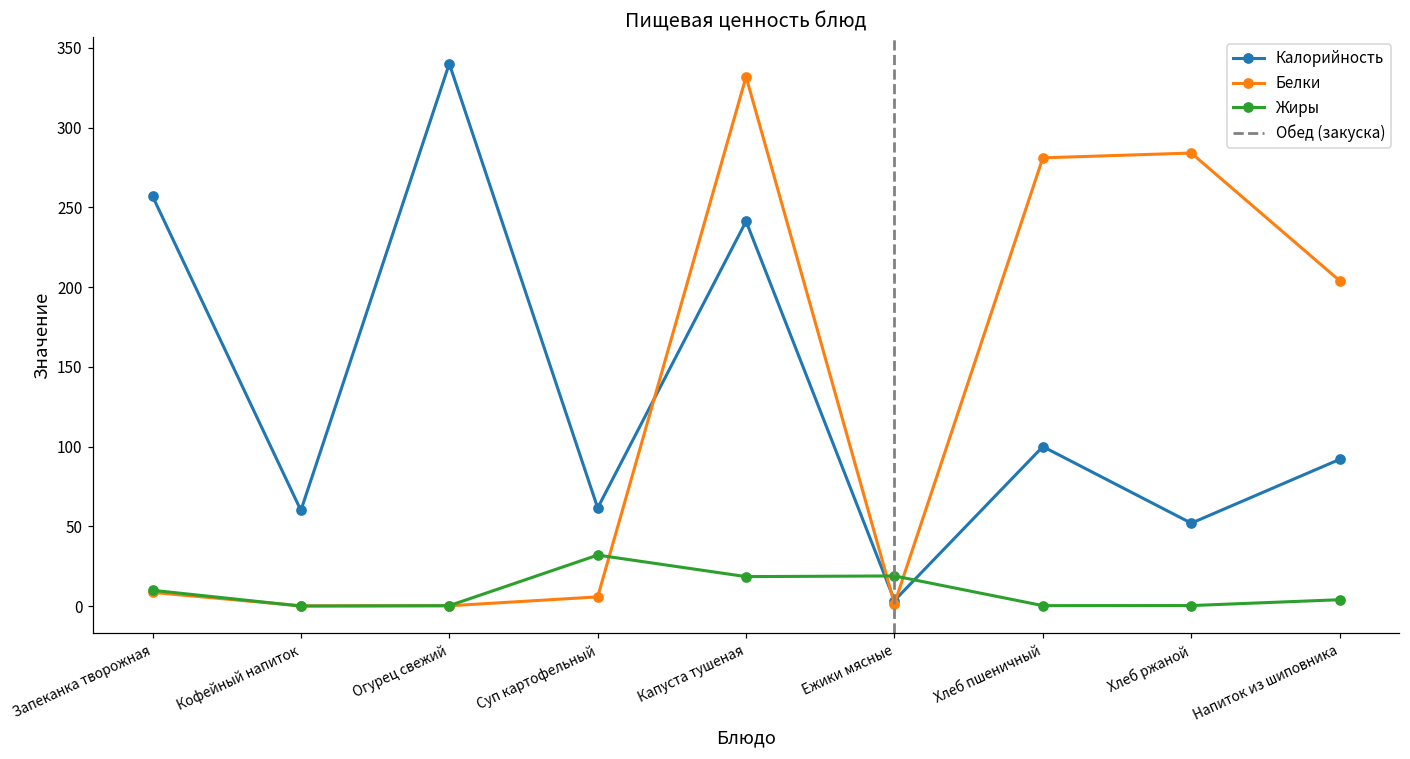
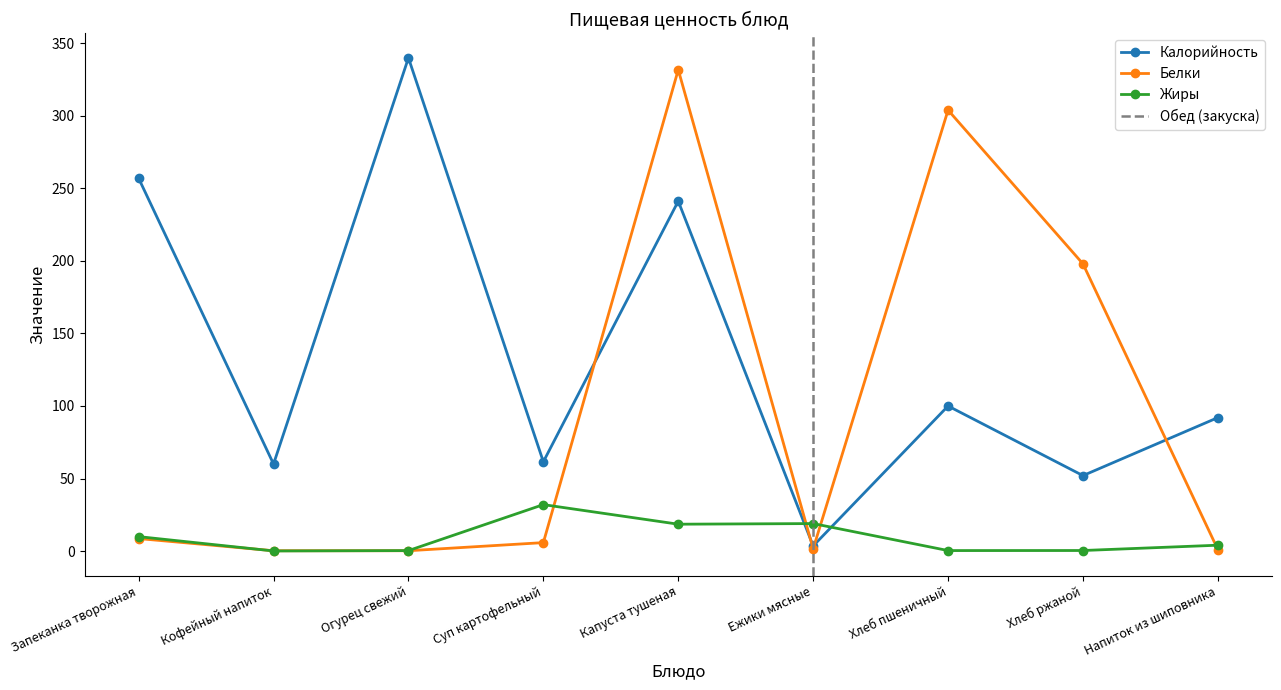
Белки, Хлеб пшеничный: 281 -> 304
Белки, Хлеб ржаной: 284 -> 198
Белки, Напиток из шиповника: 204 -> 1
